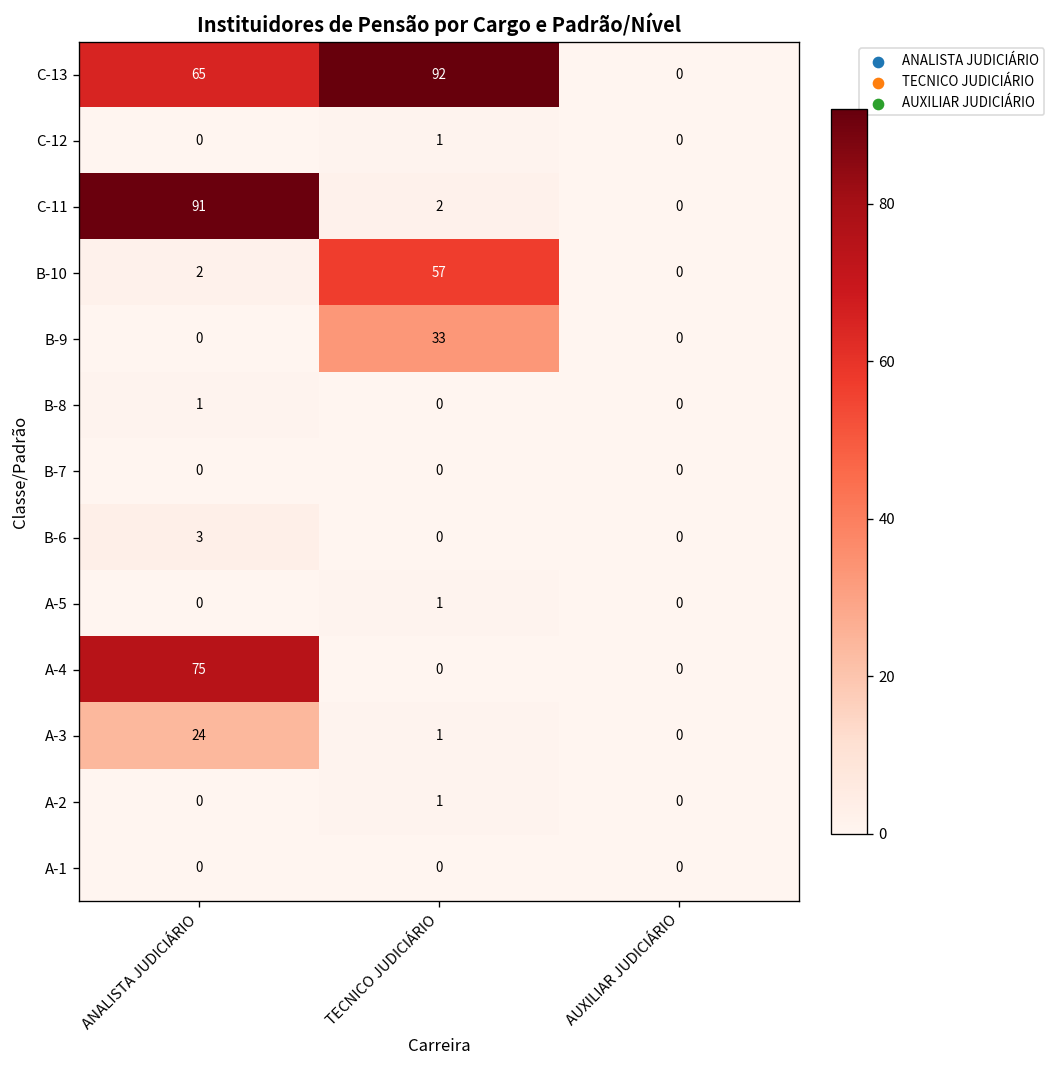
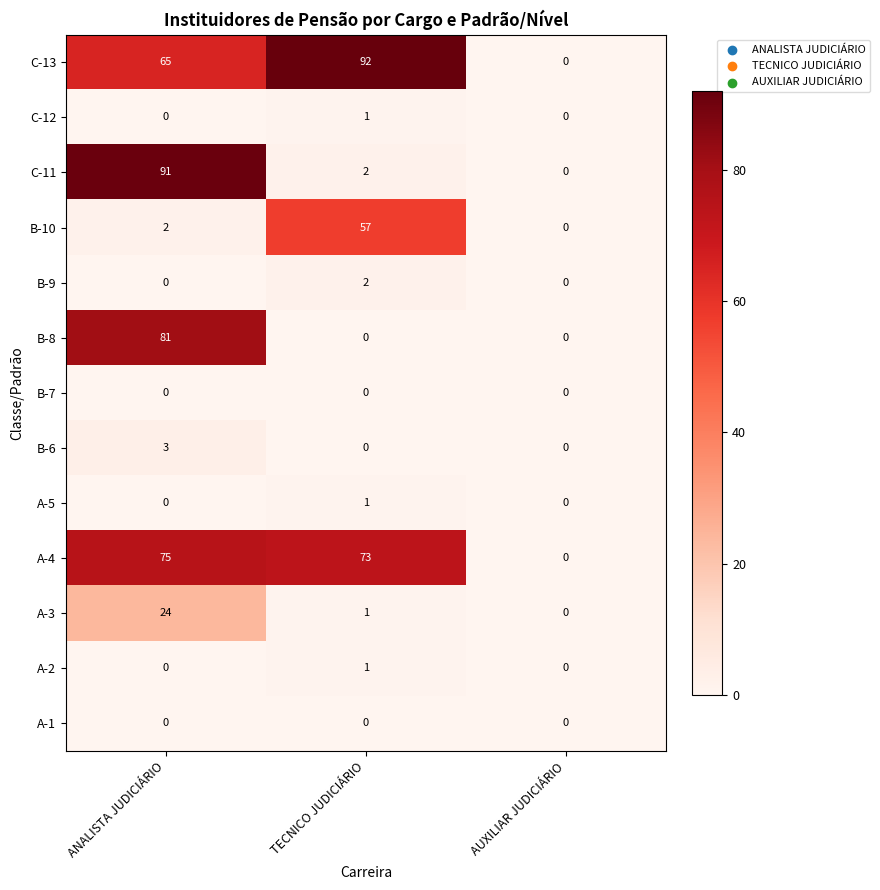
B-9, TECNICO JUDICIÁRIO: 33 -> 2
B-8, ANALISTA JUDICIÁRIO: 1 -> 81
A-4, TECNICO JUDICIÁRIO: 0 -> 73
